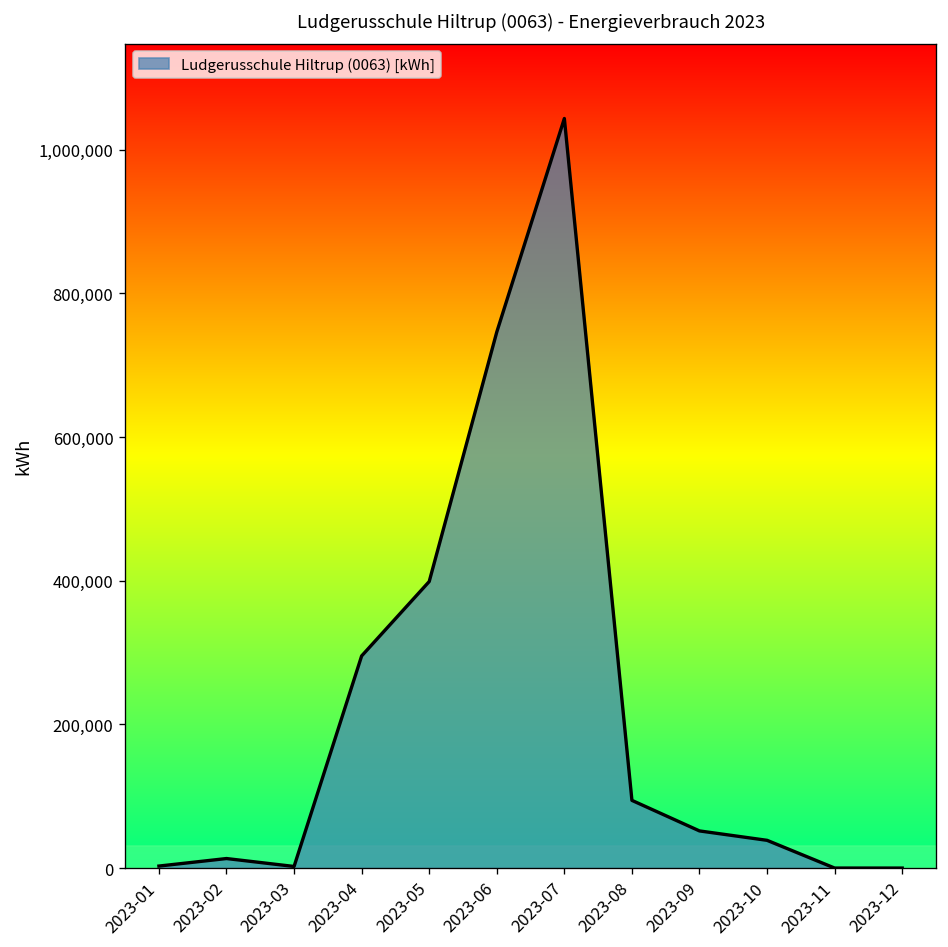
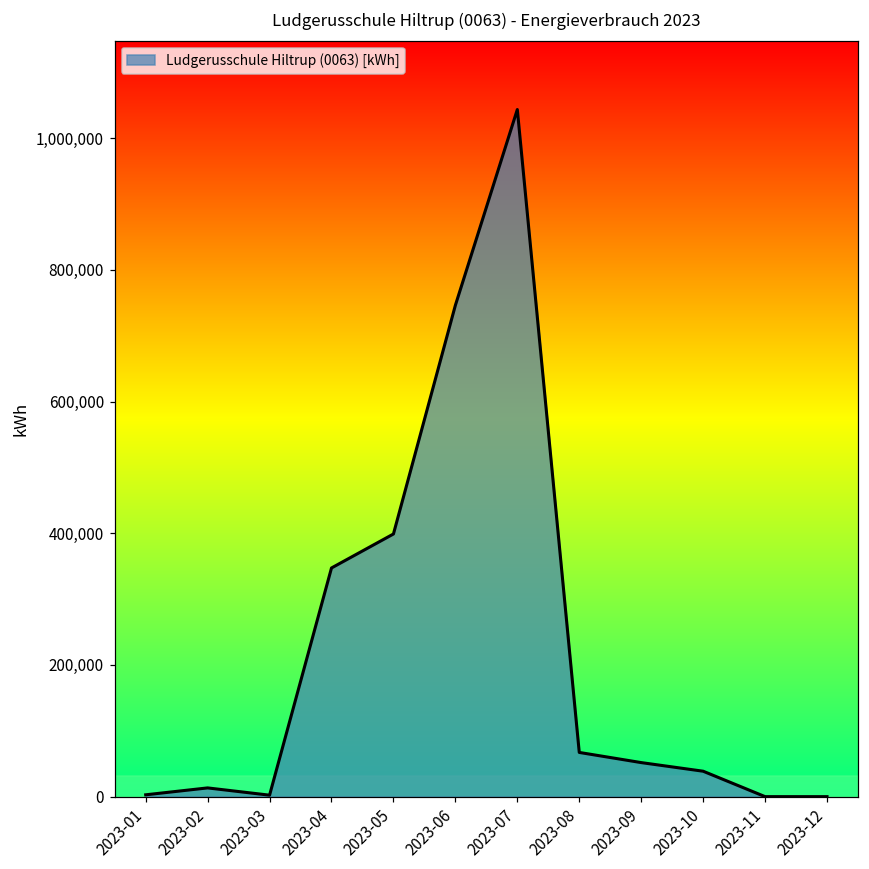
2023-04: 300,000 -> 350,000
2023-08: 90,000 -> 70,000
